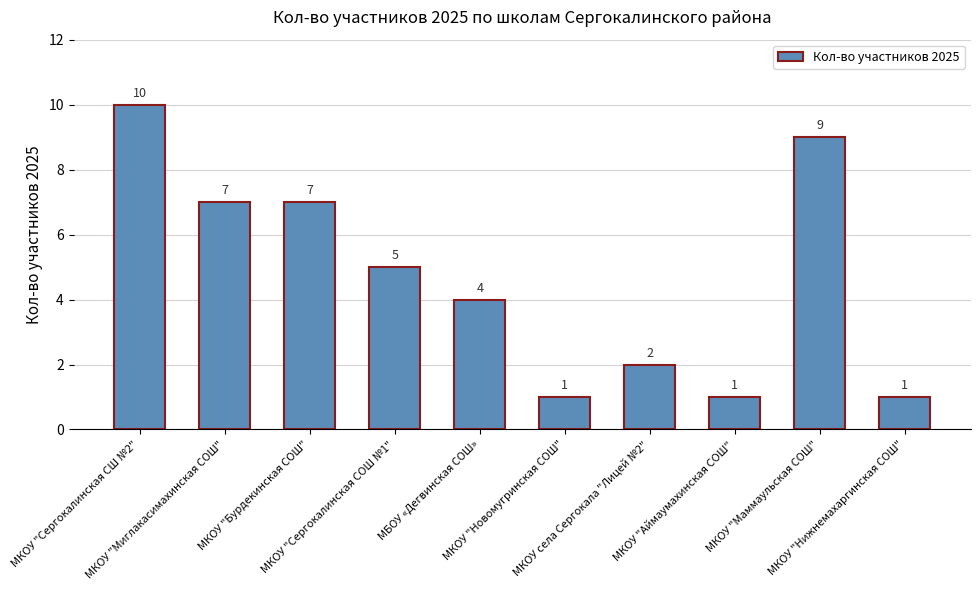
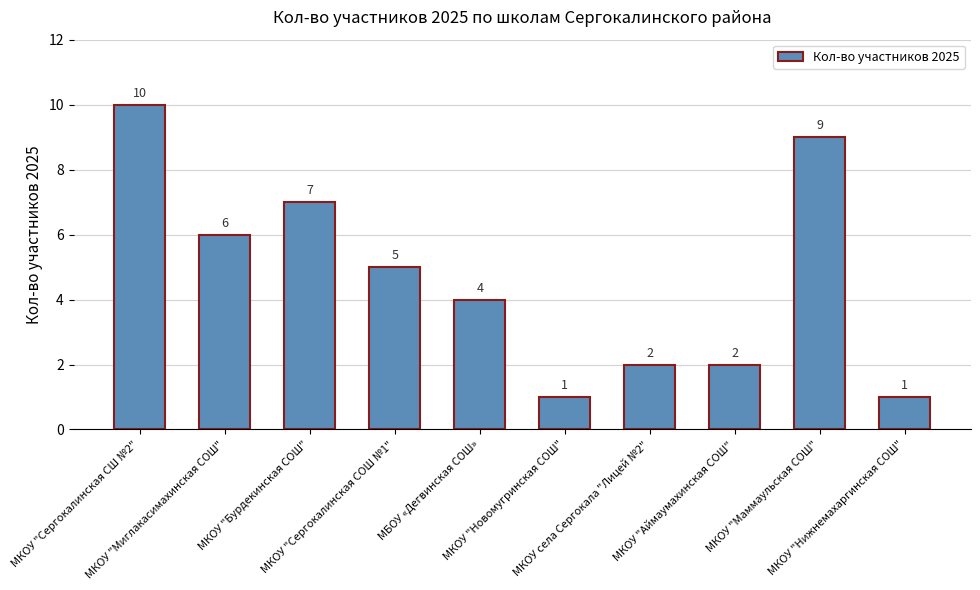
МКОУ "Миглакасимахинская СОШ": 7 -> 6
МКОУ "Аймаумахинская СОШ": 1 -> 2
